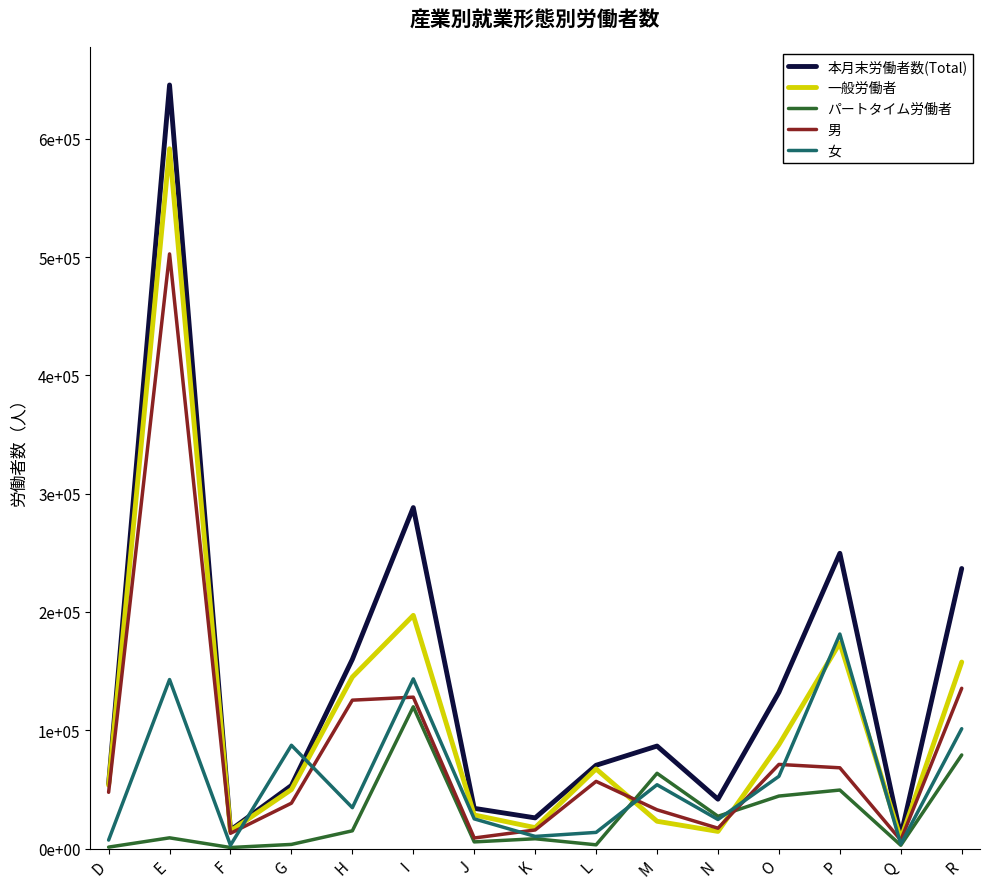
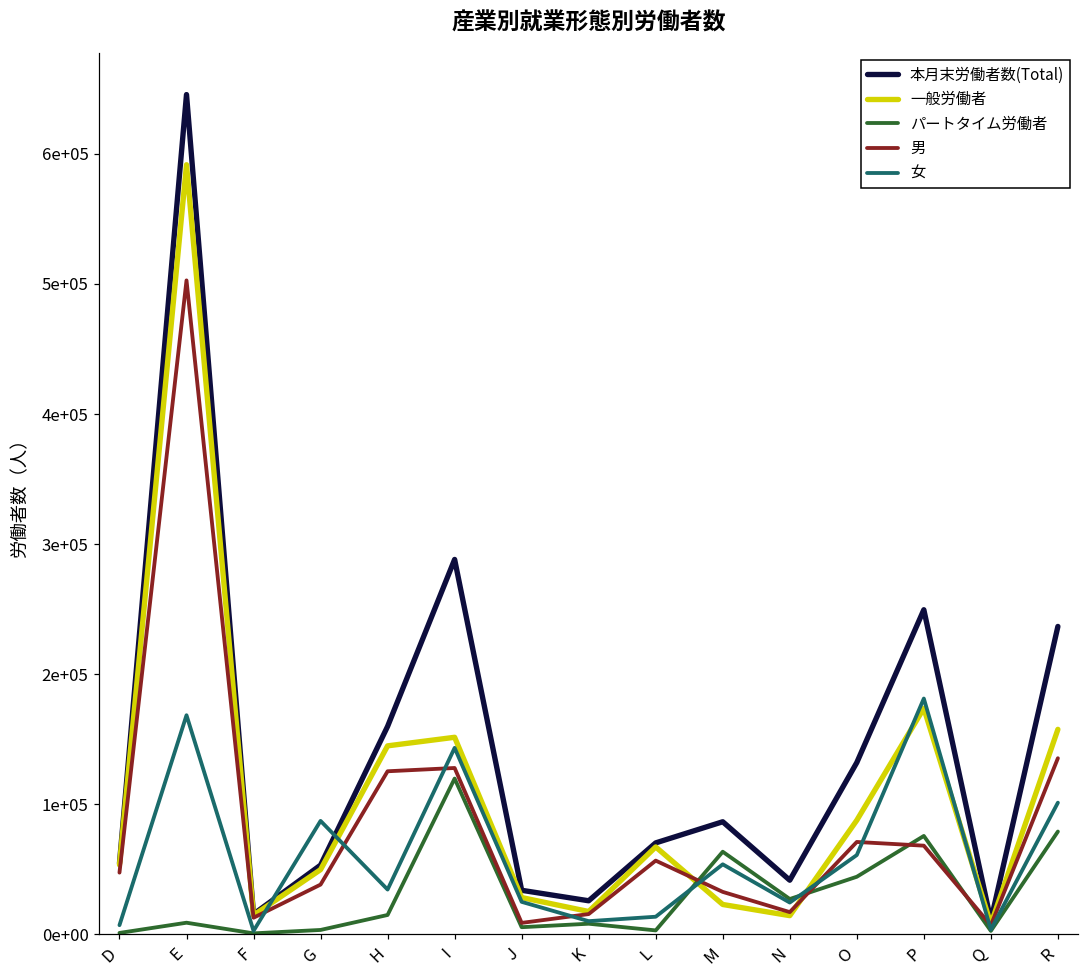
女, E: 143000 -> 169000
一般労働者, I: 197000 -> 152000
パートタイム労働者, P: 49000 -> 76000
